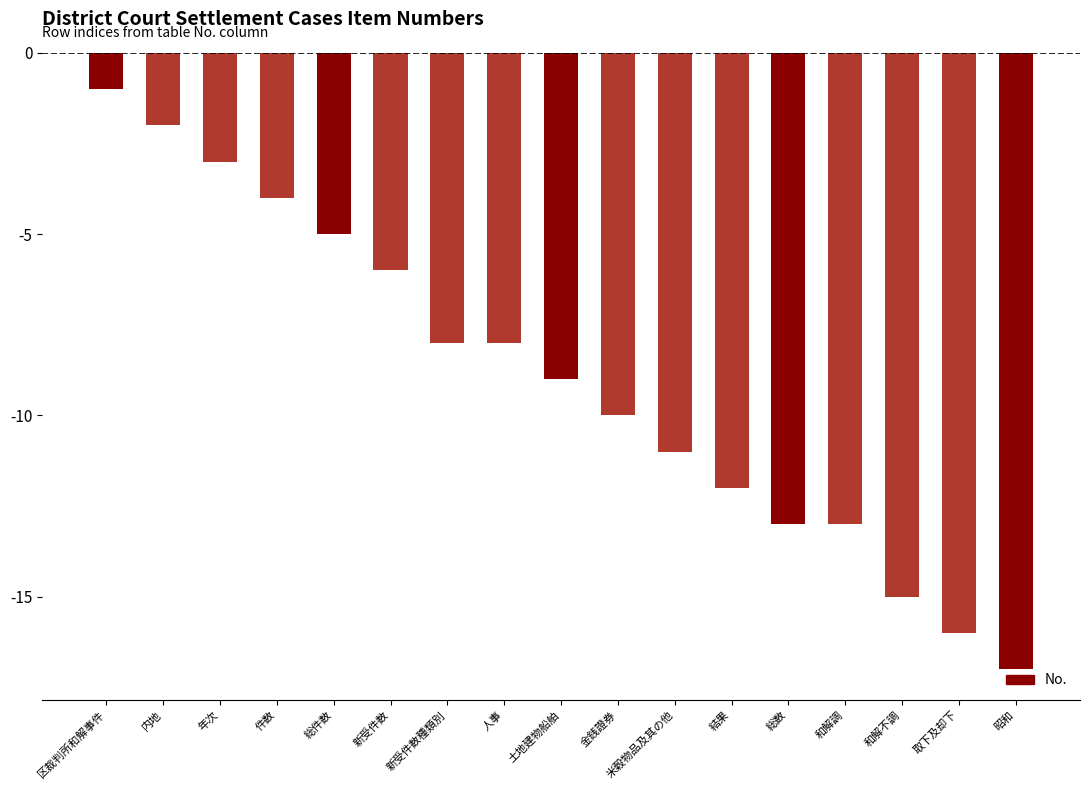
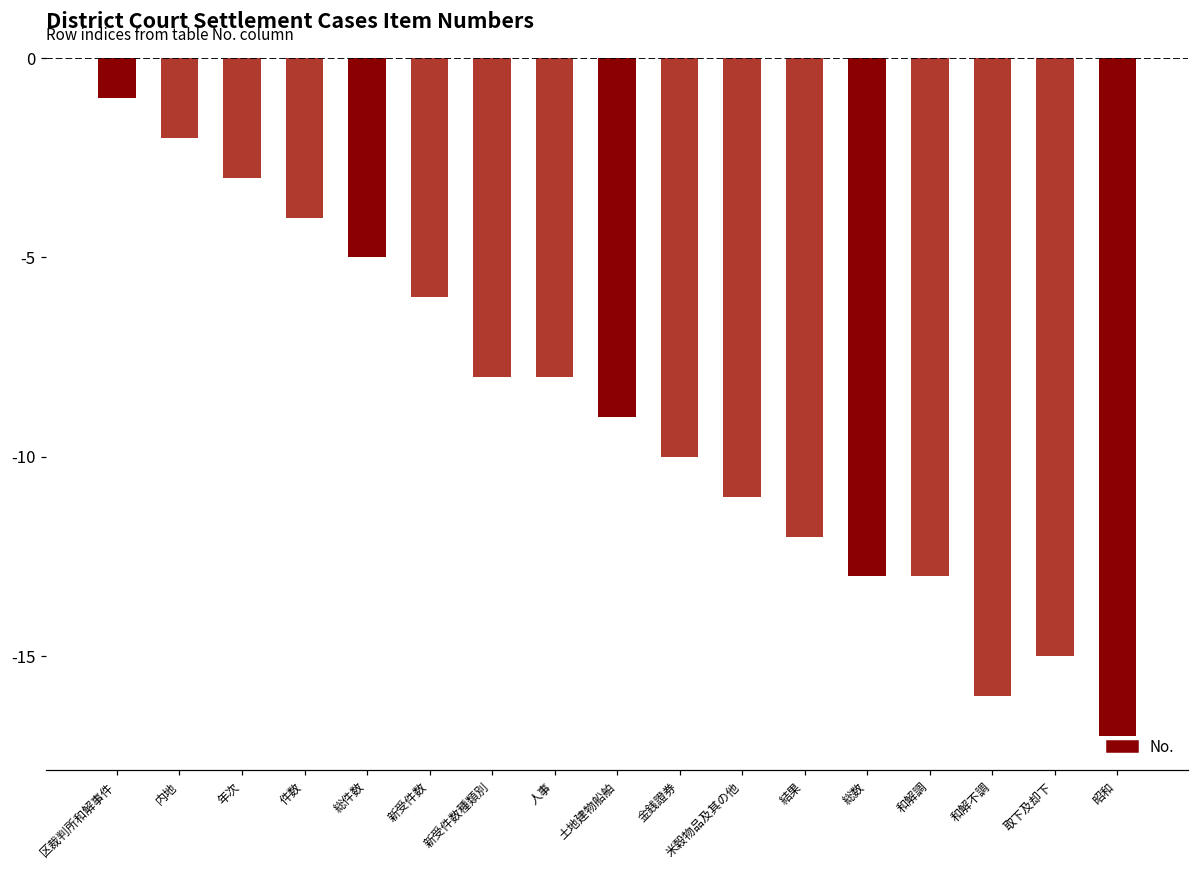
和解不調: -15.0 -> -16.0
取下及却下: -16.0 -> -15.0
